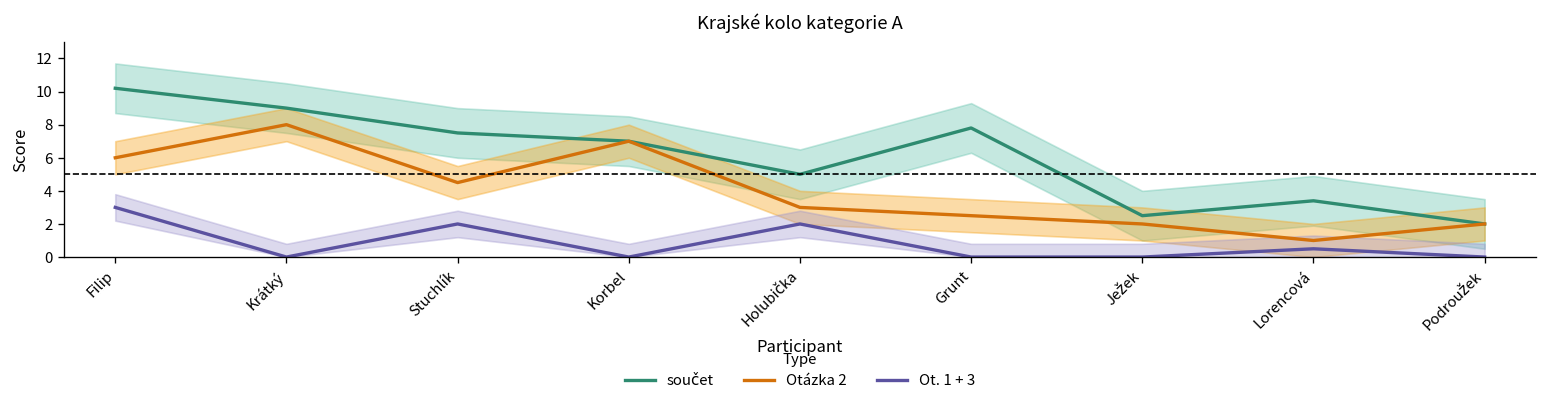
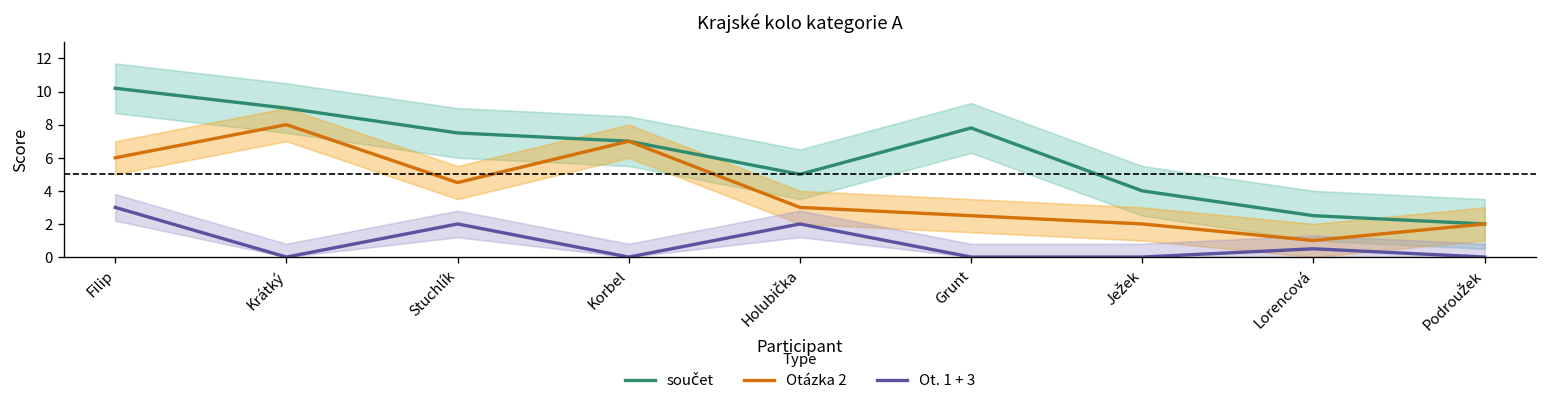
součet, Ježek: 2.5 -> 4.0
součet, Lorencová: 3.4 -> 2.5
